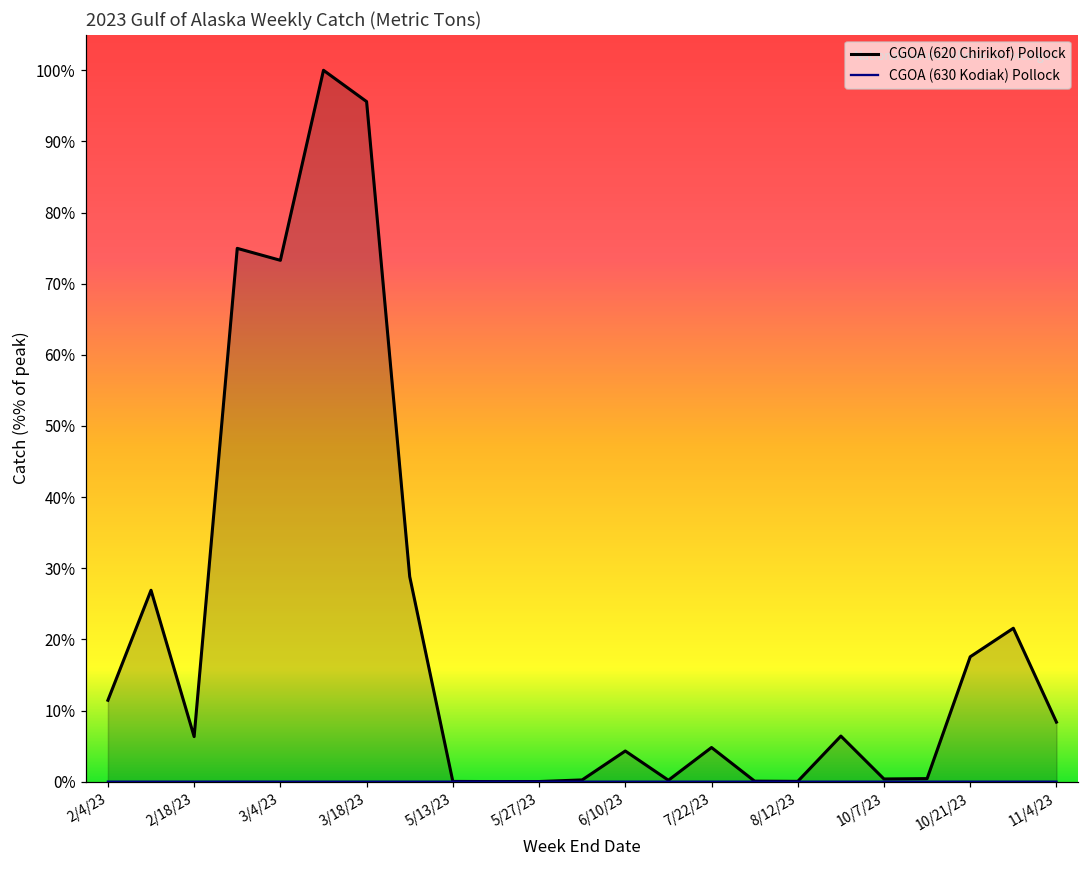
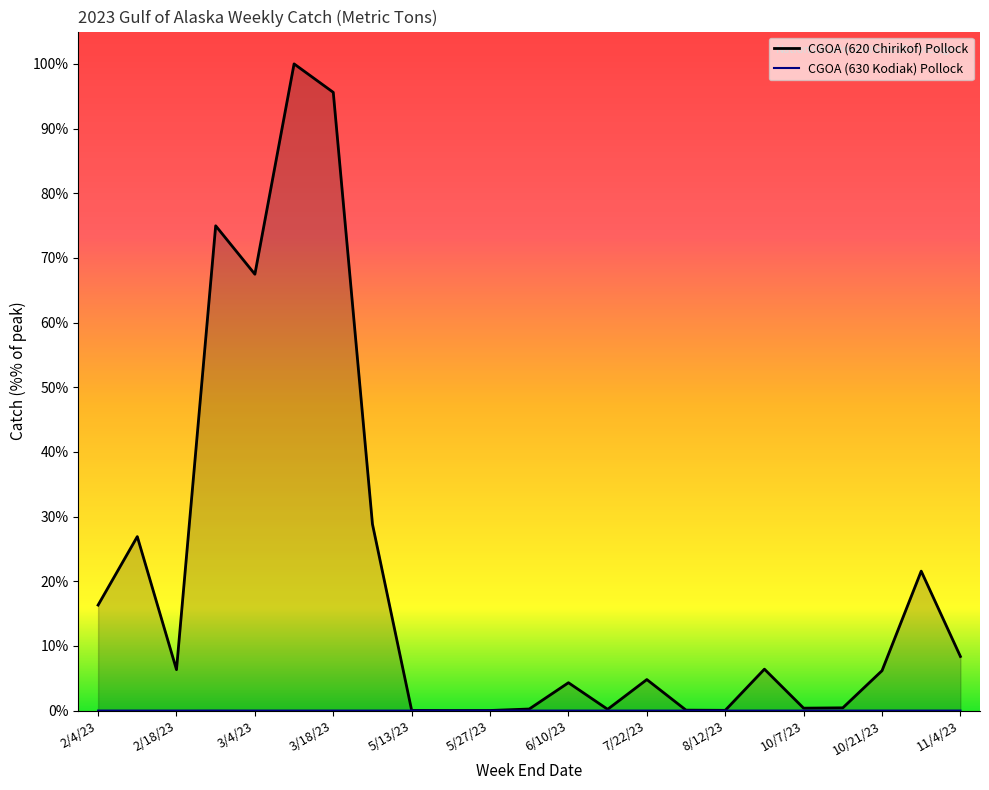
CGOA (620 Chirikof) Pollock, 2/4/23: 11% -> 16%
CGOA (620 Chirikof) Pollock, 3/4/23: 73% -> 67%
CGOA (620 Chirikof) Pollock, 10/21/23: 18% -> 6%
